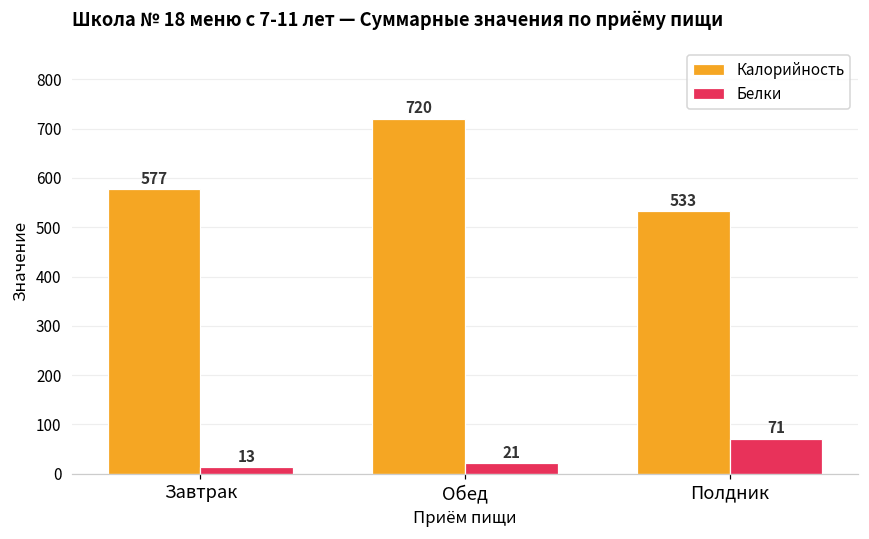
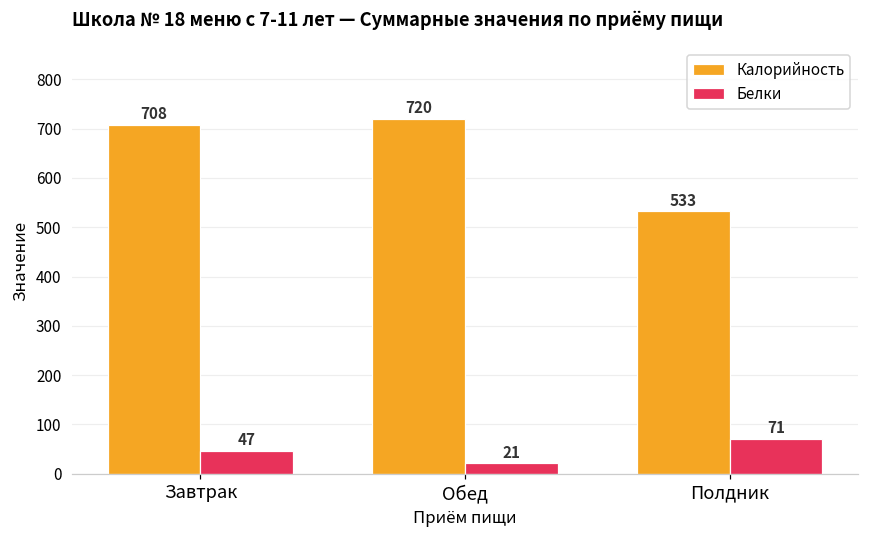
Калорийность, Завтрак: 577 -> 708
Белки, Завтрак: 13 -> 47
